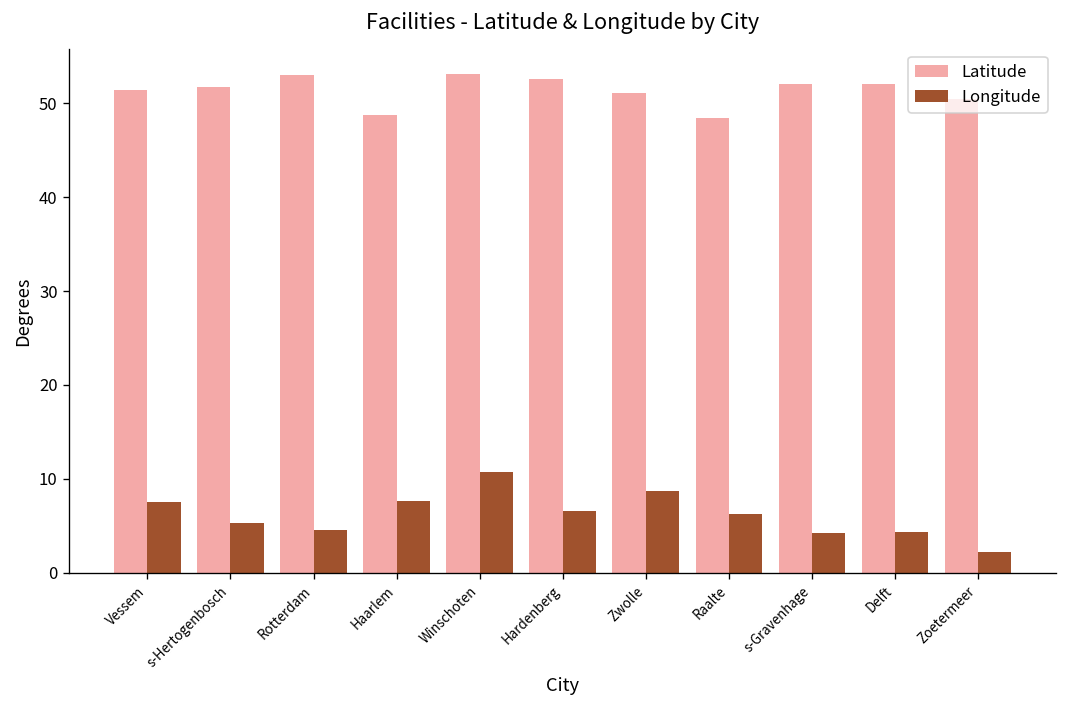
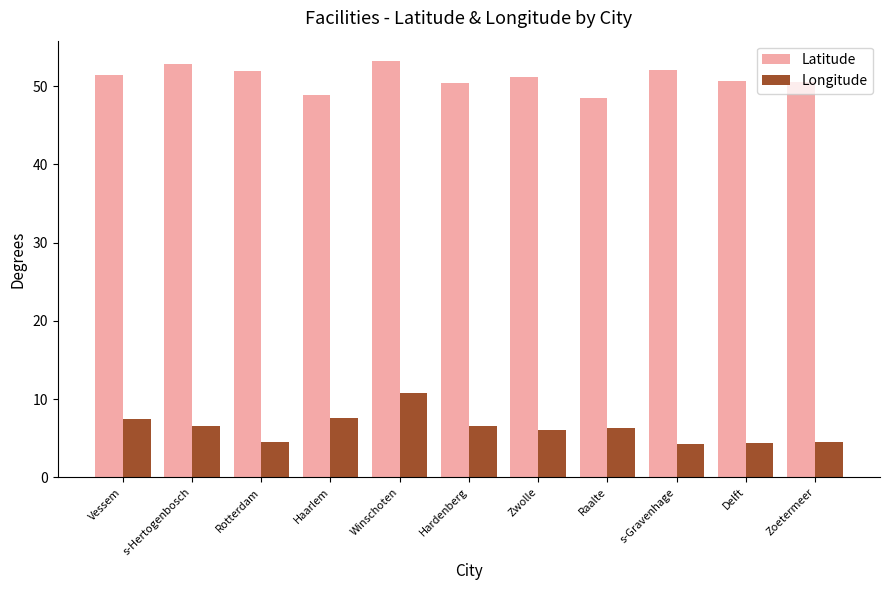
Latitude, s-Hertogenbosch: 52 -> 53
Longitude, s-Hertogenbosch: 5 -> 7
Latitude, Rotterdam: 53 -> 52
Latitude, Hardenberg: 53 -> 50
Longitude, Zwolle: 9 -> 6
Latitude, Delft: 52 -> 51
Longitude, Zoetermeer: 2 -> 5
